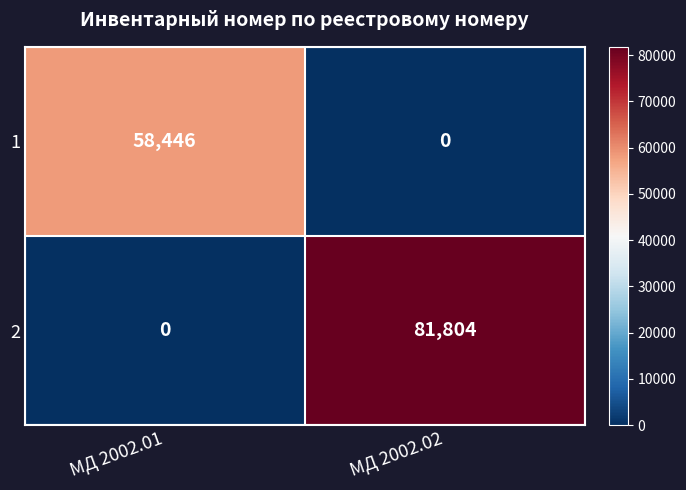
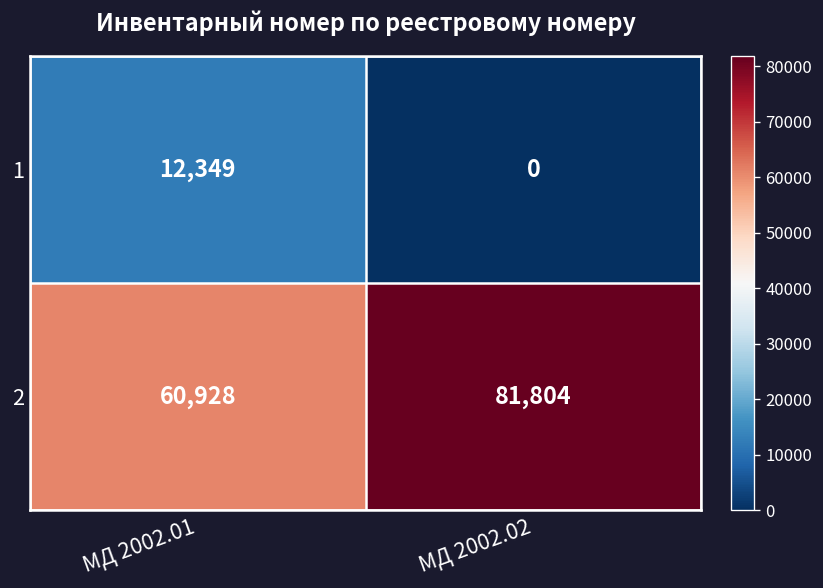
1, МД 2002.01: 58,446 -> 12,349
2, МД 2002.01: 0 -> 60,928
